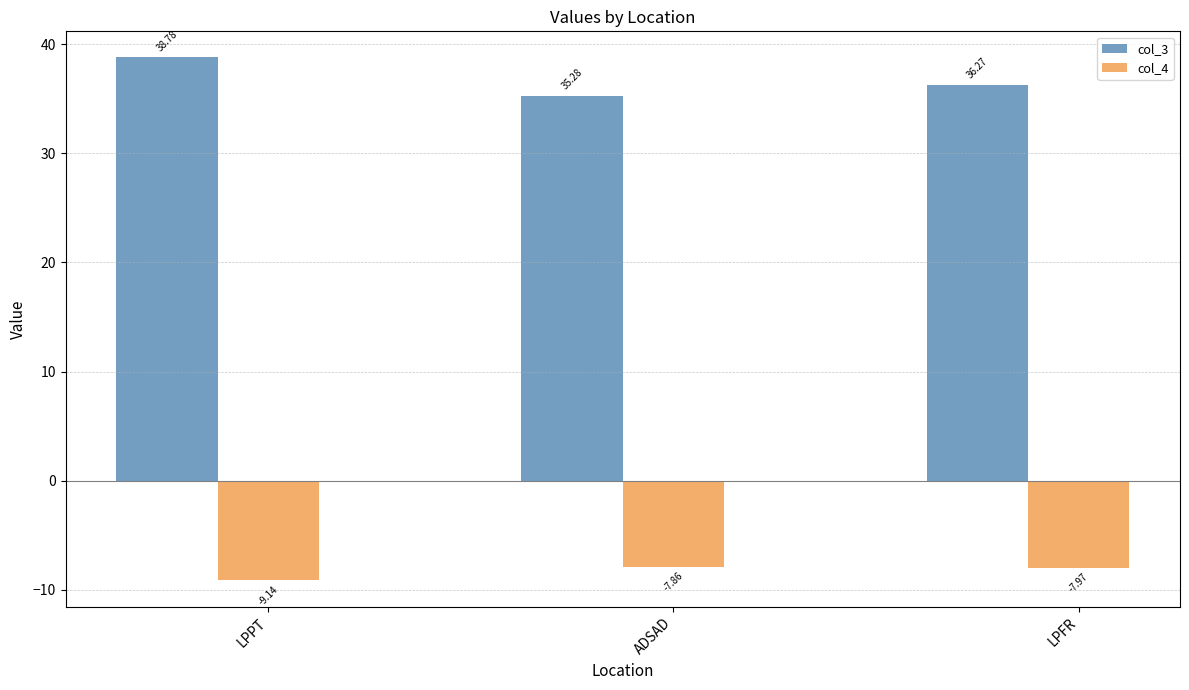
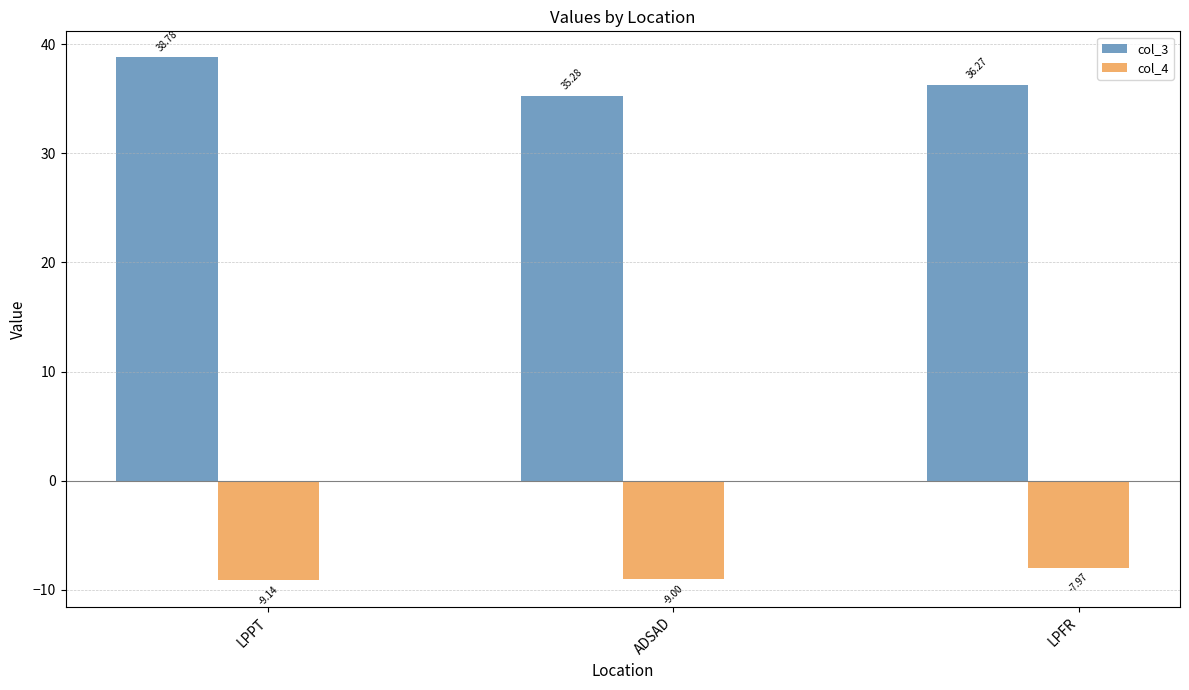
col_4, ADSAD: -7.86 -> -9.00
